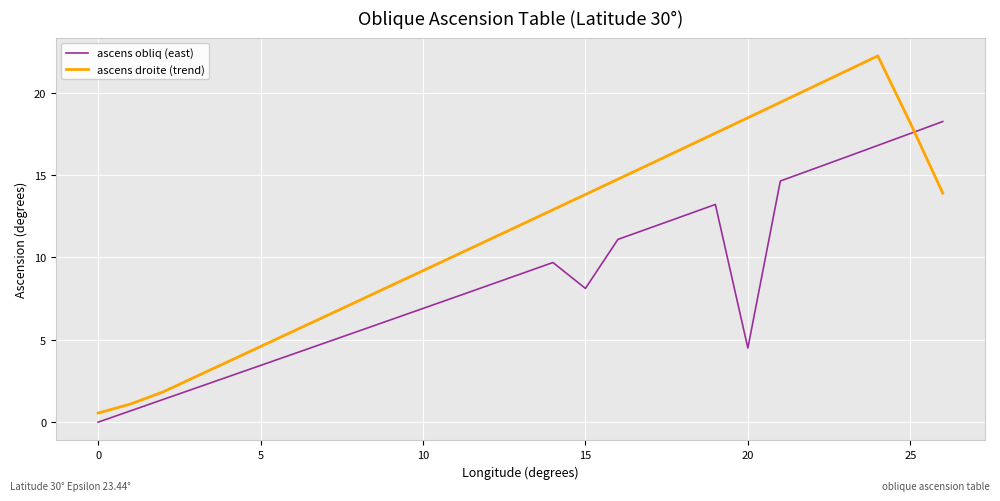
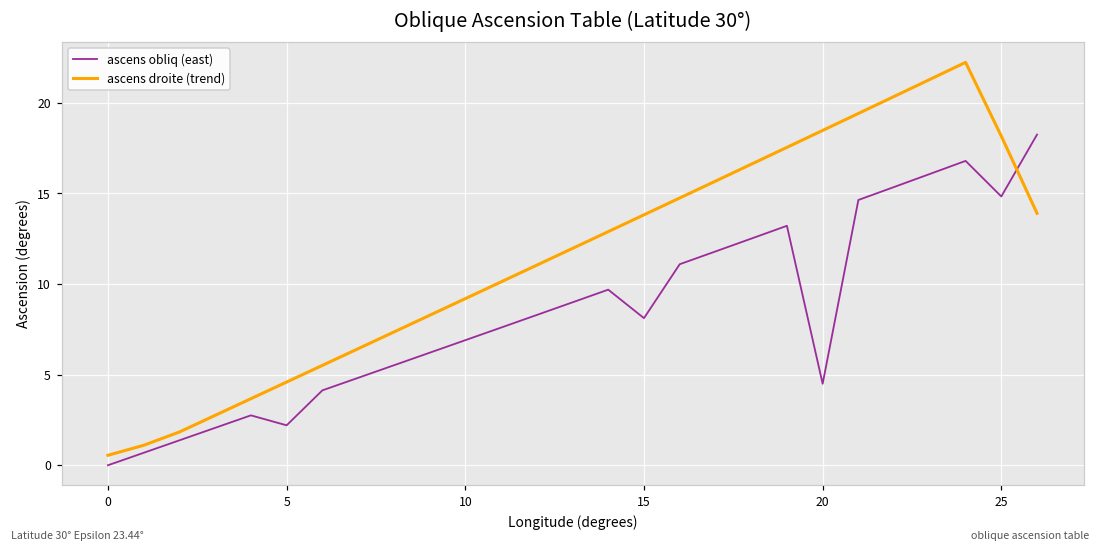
ascens obliq (east), 5: 3.4 -> 2.2
ascens obliq (east), 25: 17.5 -> 14.8
